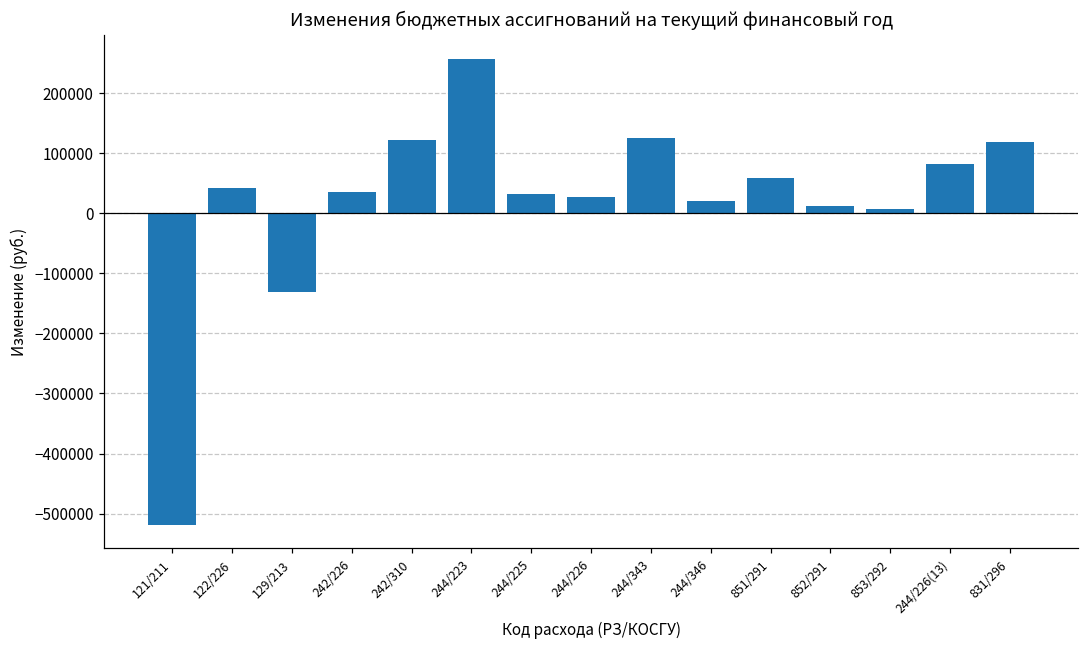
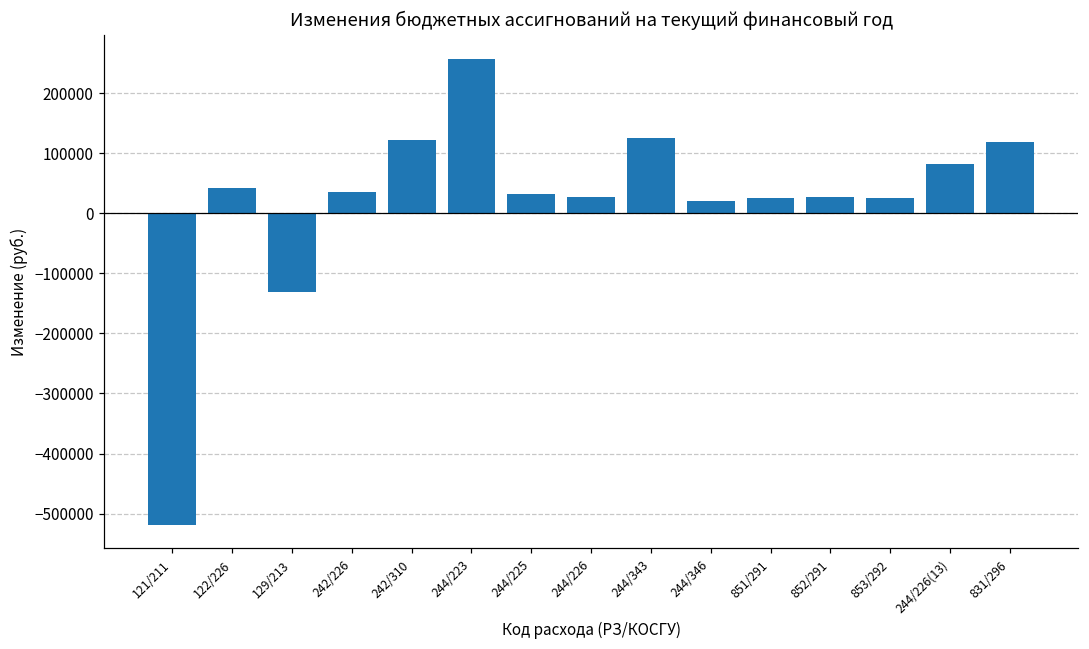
851/291: 60000 -> 30000
852/291: 10000 -> 30000
853/292: 10000 -> 30000
